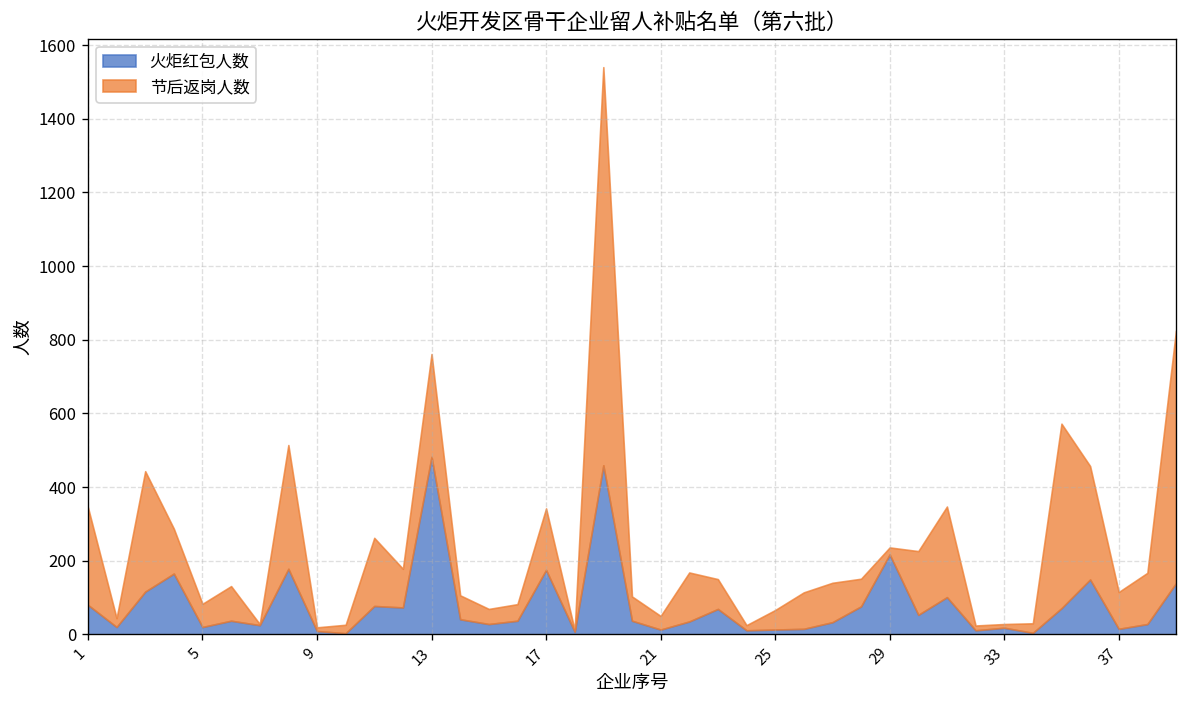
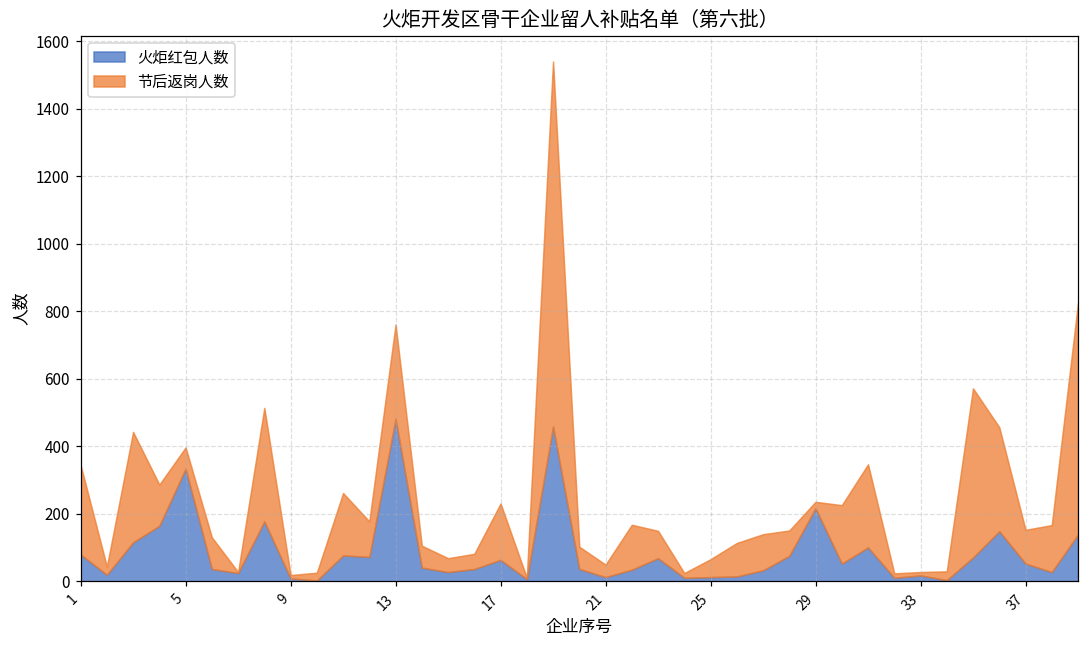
火炬红包人数, 5: 20 -> 330
火炬红包人数, 17: 180 -> 60
火炬红包人数, 37: 20 -> 50
